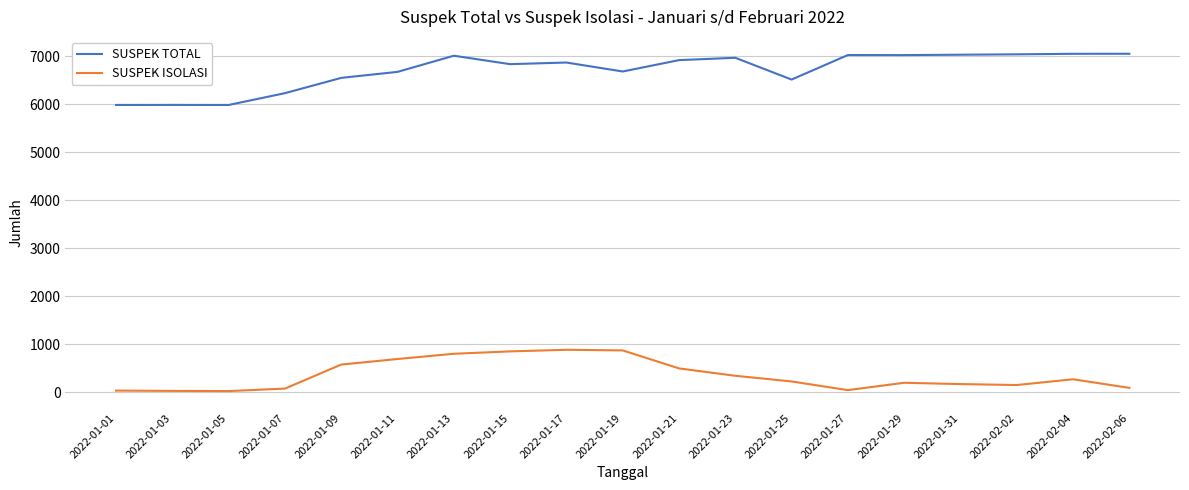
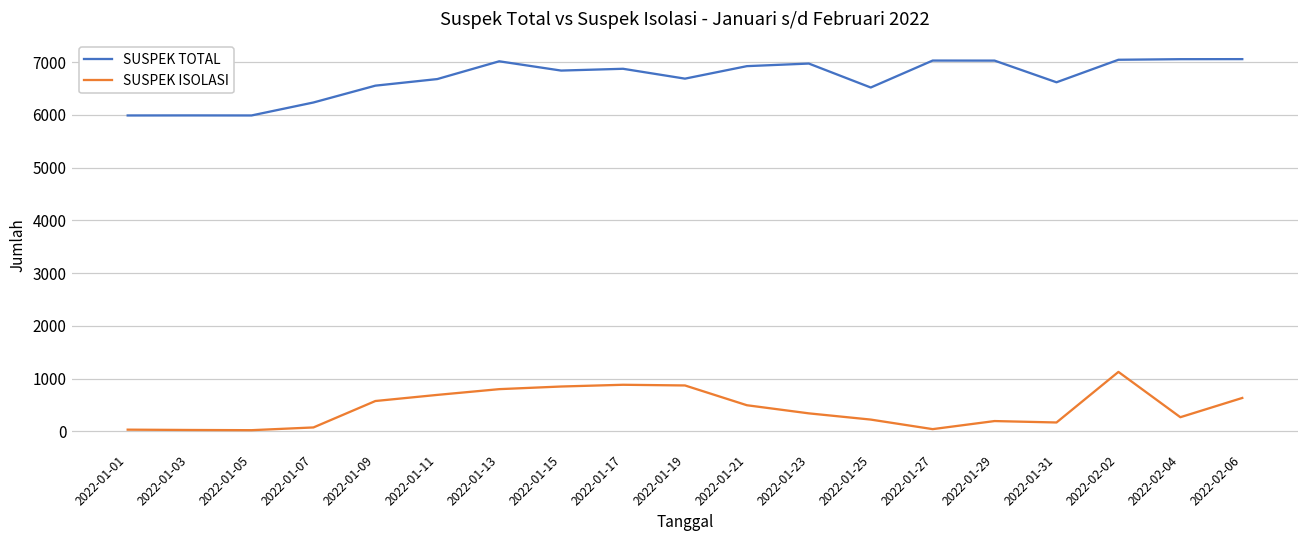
SUSPEK TOTAL, 2022-01-31: 7000 -> 6600
SUSPEK ISOLASI, 2022-02-02: 100 -> 1100
SUSPEK ISOLASI, 2022-02-06: 100 -> 600
